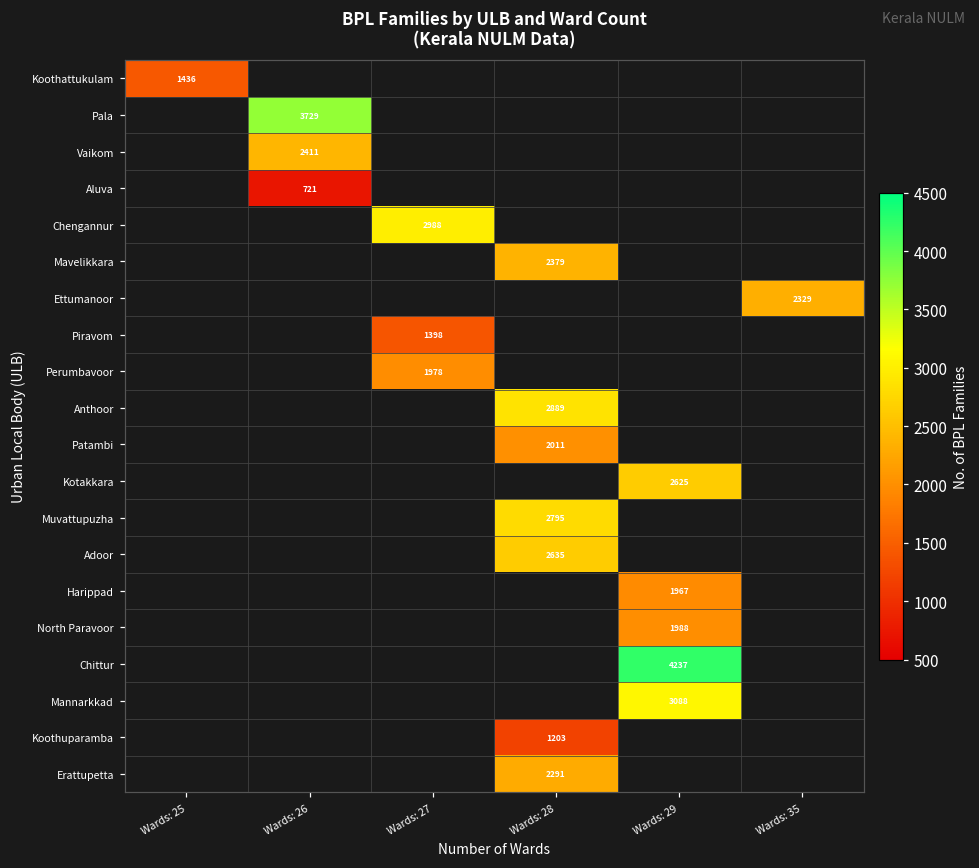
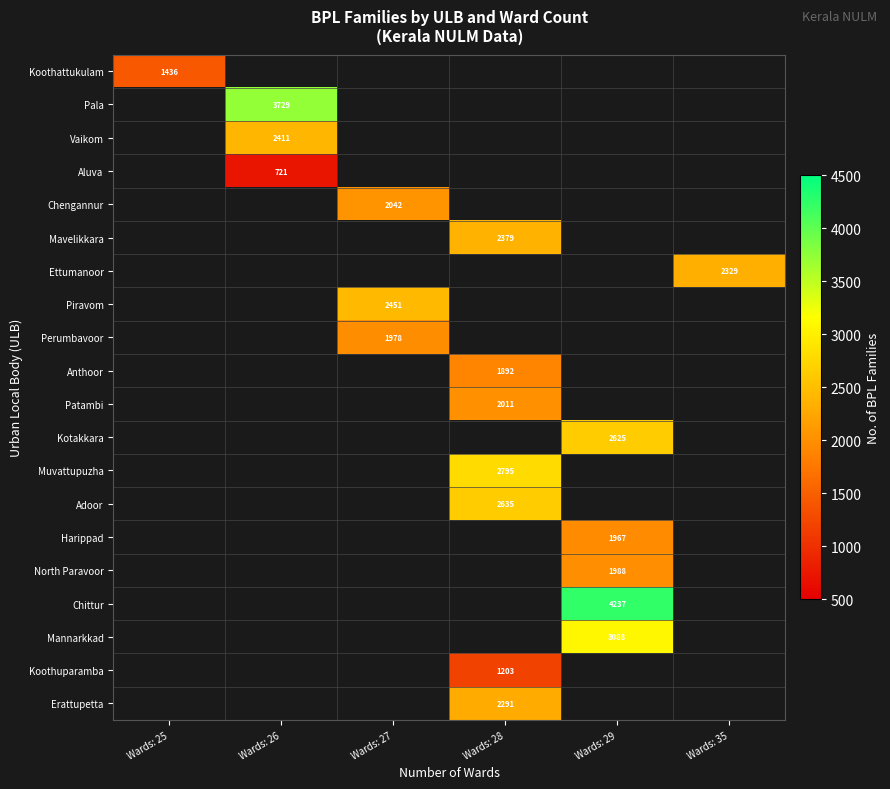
Chengannur, Wards: 27: 2988 -> 2042
Piravom, Wards: 27: 1398 -> 2451
Anthoor, Wards: 28: 2889 -> 1892
